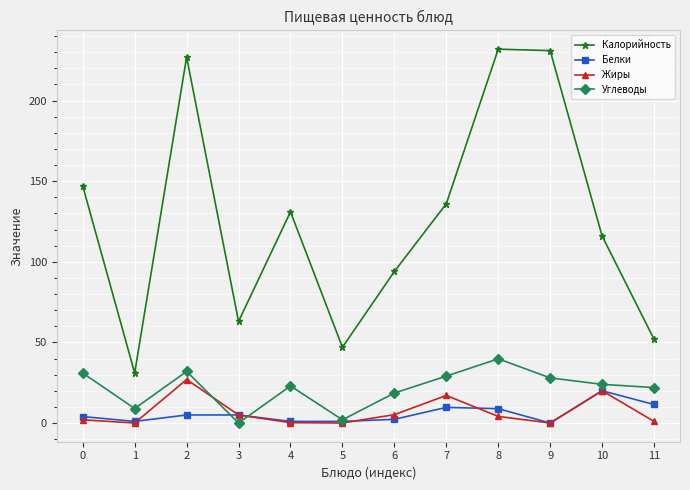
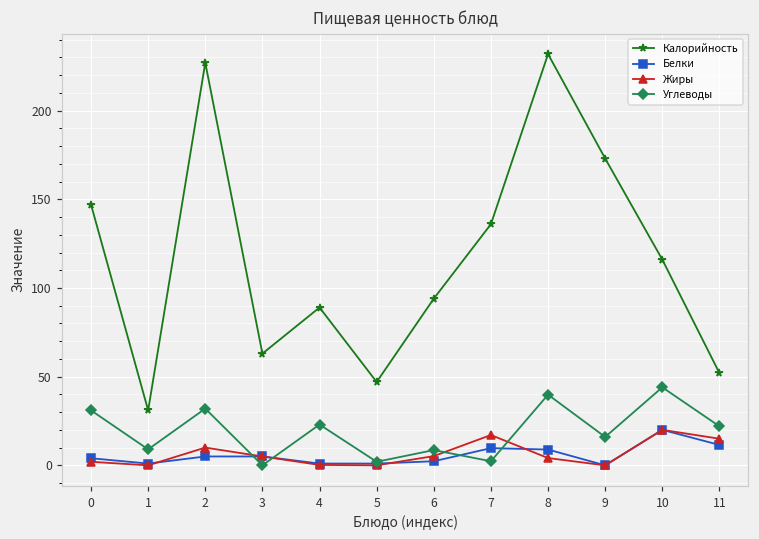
Жиры, 2: 27 -> 10
Калорийность, 4: 131 -> 89
Углеводы, 6: 19 -> 9
Углеводы, 7: 29 -> 2
Калорийность, 9: 231 -> 173
Углеводы, 9: 28 -> 16
Углеводы, 10: 24 -> 44
Жиры, 11: 1 -> 15
